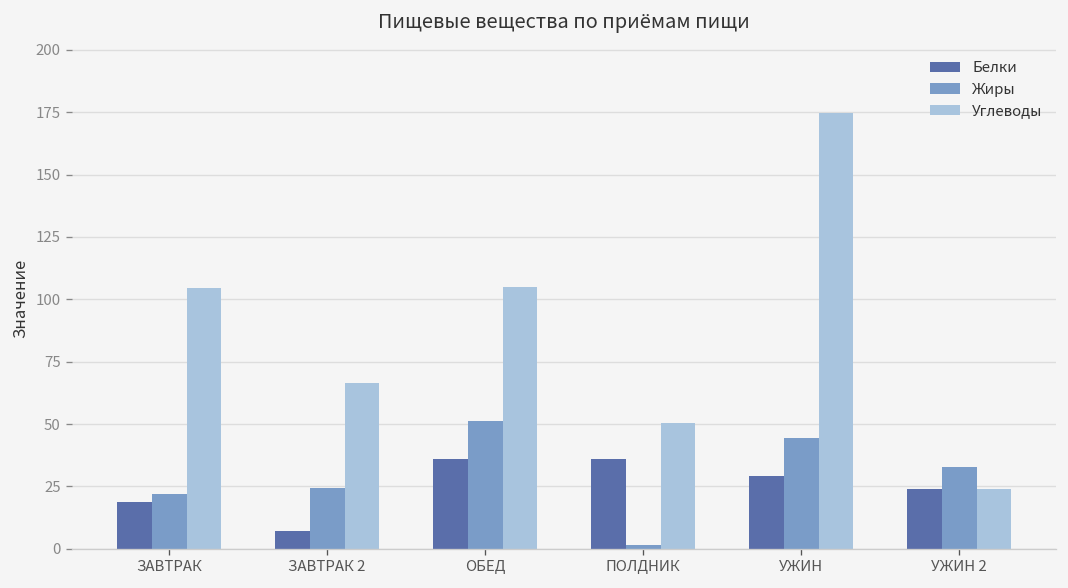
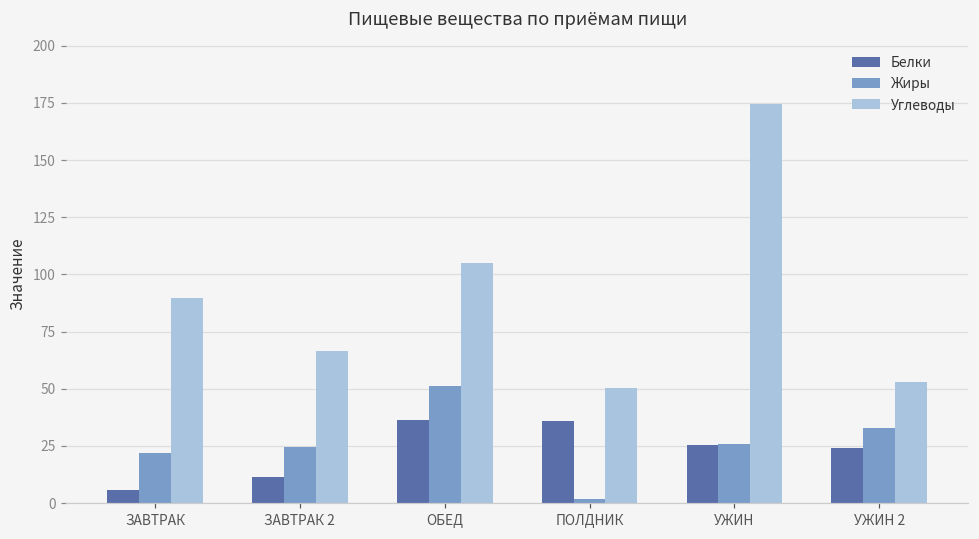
Белки, ЗАВТРАК: 19 -> 6
Углеводы, ЗАВТРАК: 105 -> 90
Белки, ЗАВТРАК 2: 7 -> 11
Белки, УЖИН: 29 -> 25
Жиры, УЖИН: 44 -> 26
Углеводы, УЖИН 2: 24 -> 53
